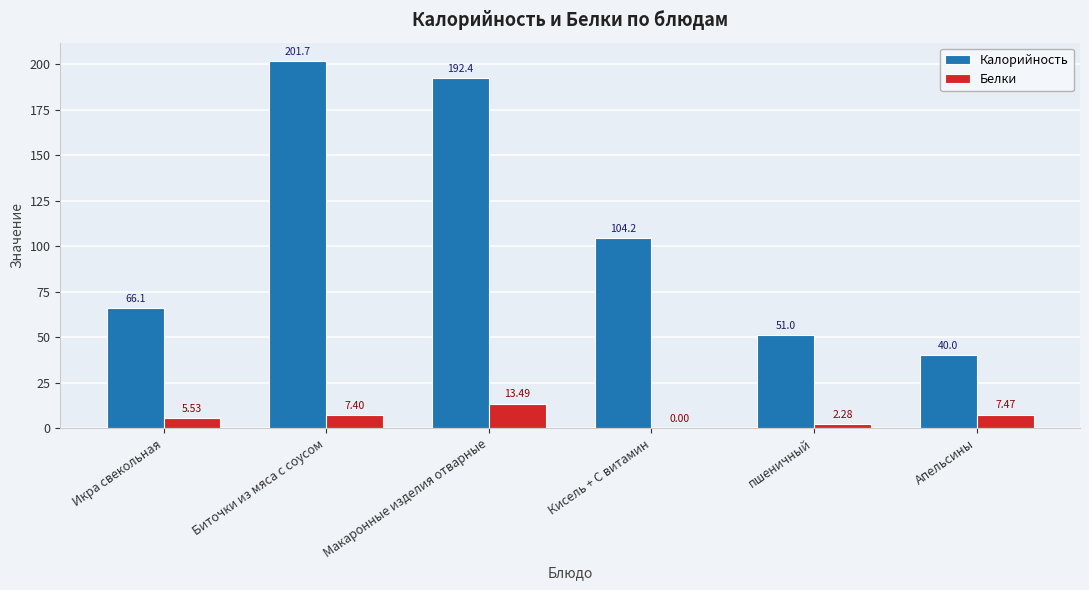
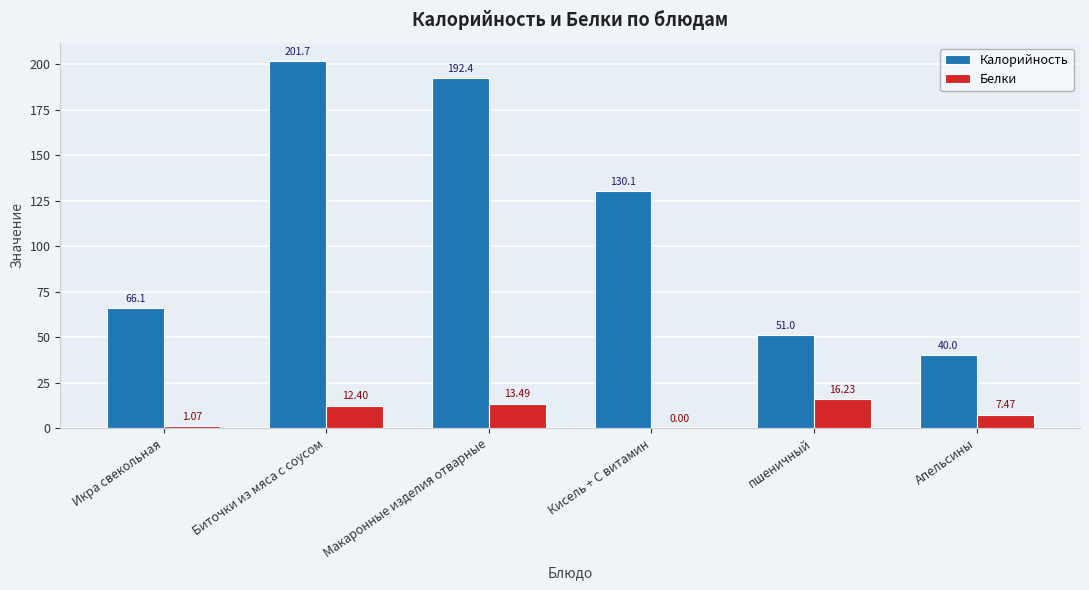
Белки, Икра свекольная: 5.53 -> 1.07
Белки, Биточки из мяса с соусом: 7.40 -> 12.40
Калорийность, Кисель + С витамин: 104.2 -> 130.1
Белки, пшеничный: 2.28 -> 16.23
